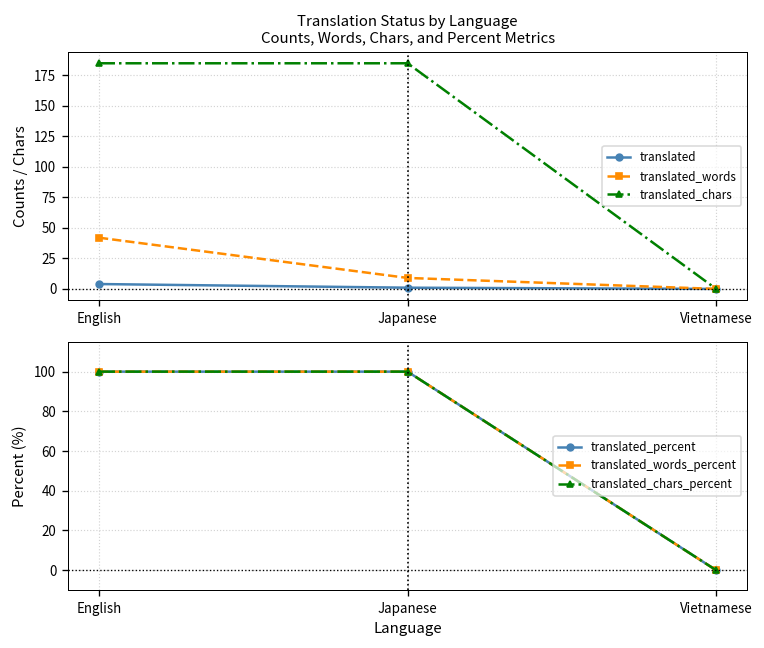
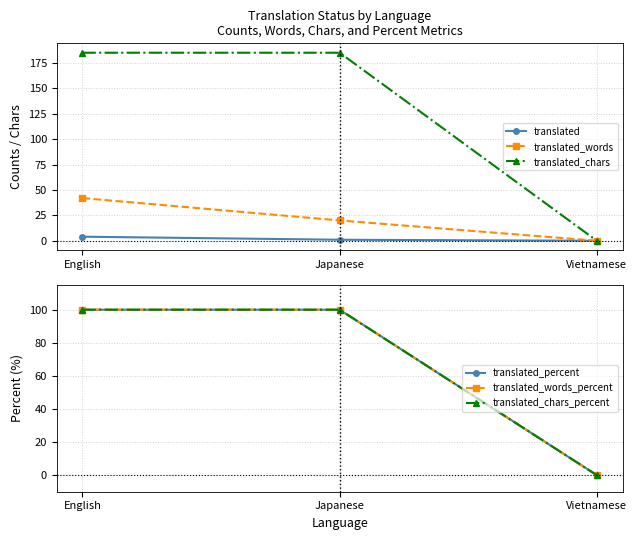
Translation Status by Language Counts, Words, Chars, and Percent Metrics, translated_words, Japanese: 9 -> 20
